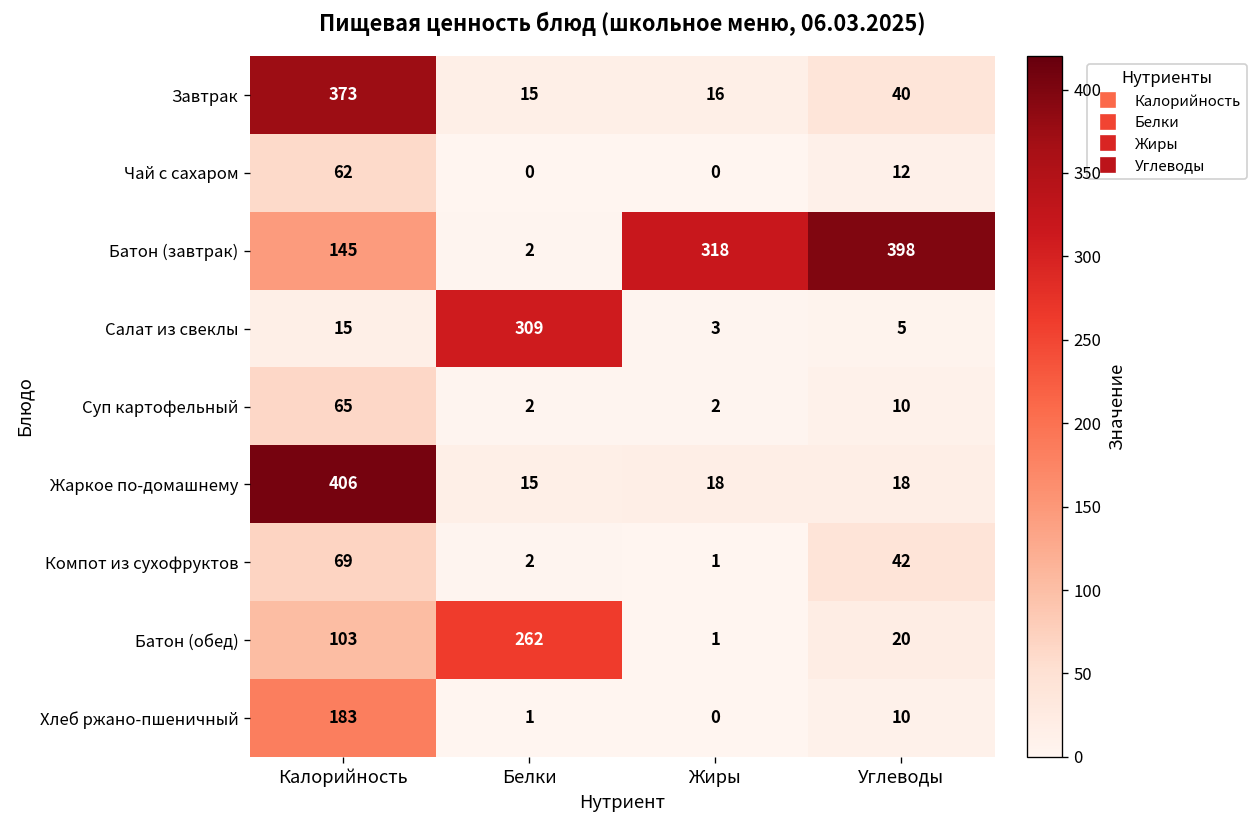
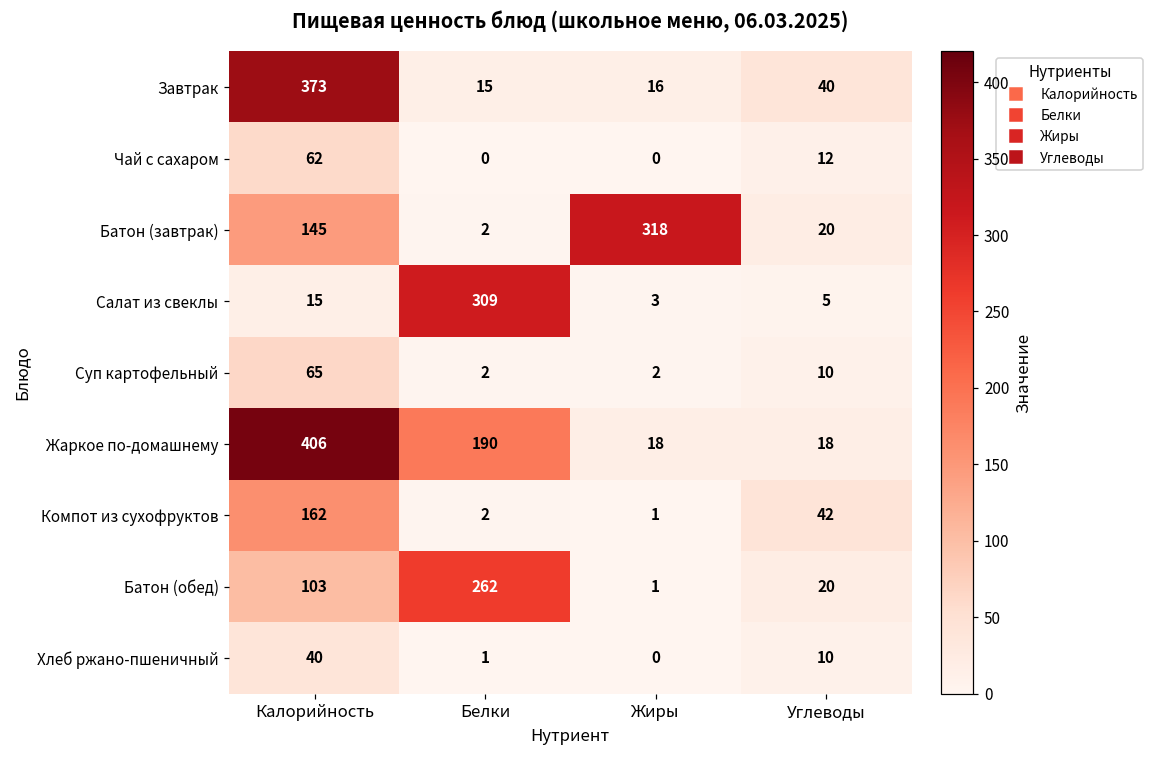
Батон (завтрак), Углеводы: 398 -> 20
Жаркое по-домашнему, Белки: 15 -> 190
Компот из сухофруктов, Калорийность: 69 -> 162
Хлеб ржано-пшеничный, Калорийность: 183 -> 40
